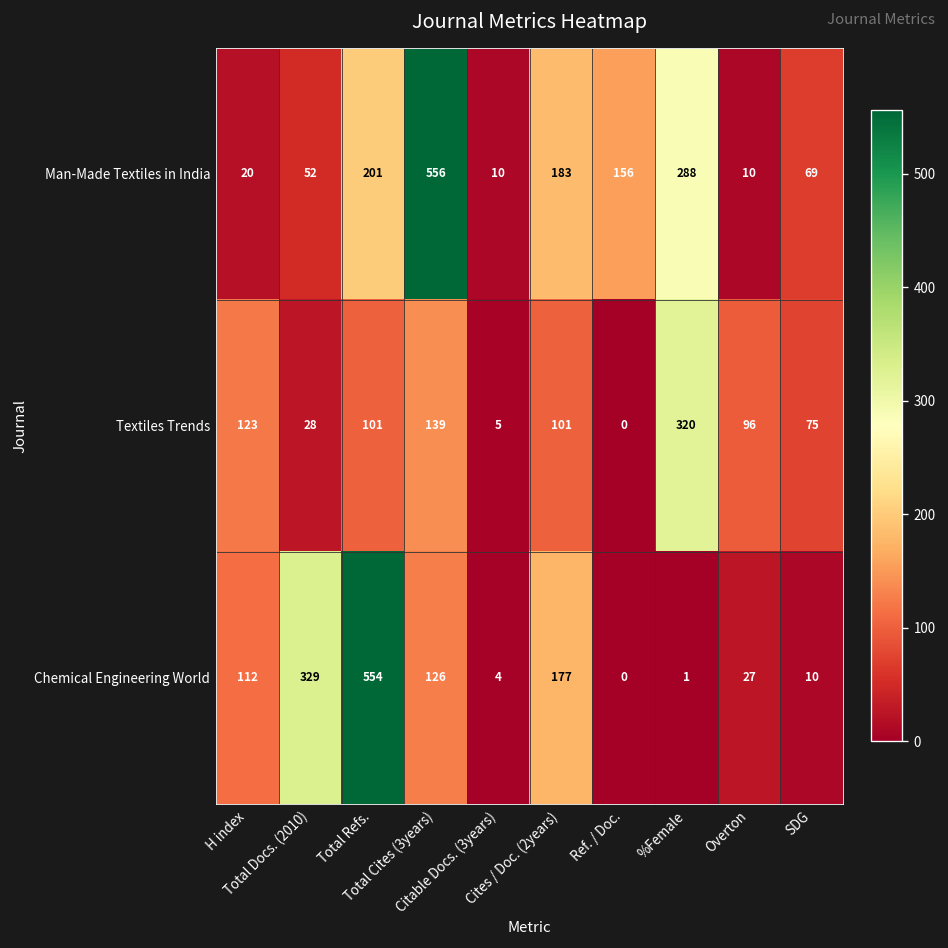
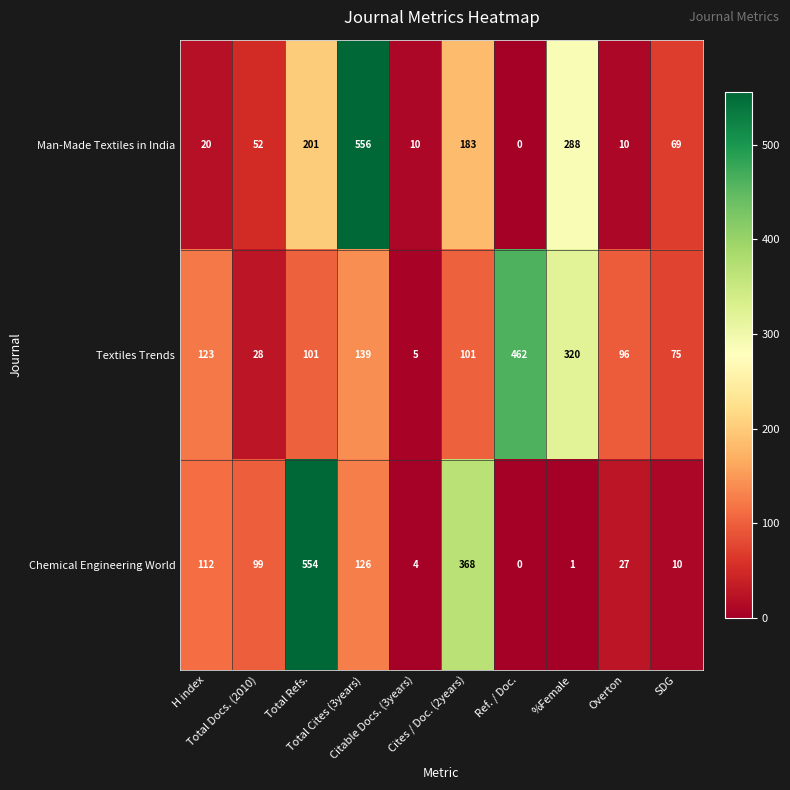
Man-Made Textiles in India, Ref. / Doc.: 156 -> 0
Textiles Trends, Ref. / Doc.: 0 -> 462
Chemical Engineering World, Total Docs. (2010): 329 -> 99
Chemical Engineering World, Cites / Doc. (2years): 177 -> 368
